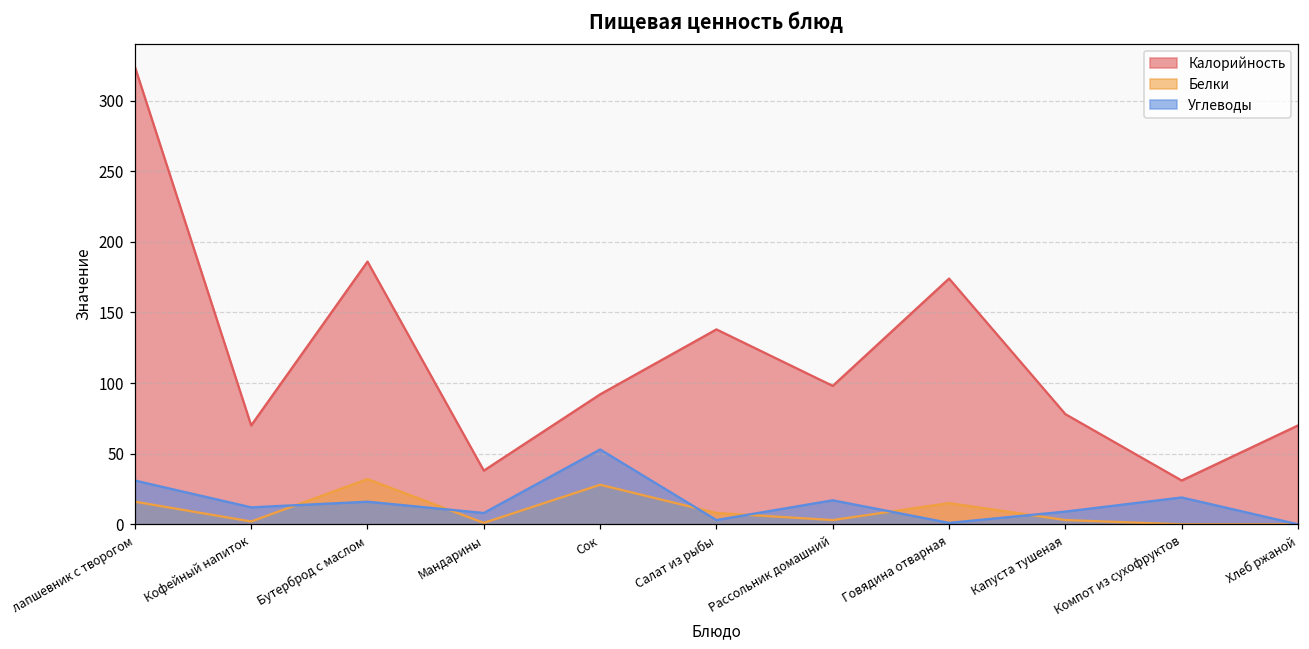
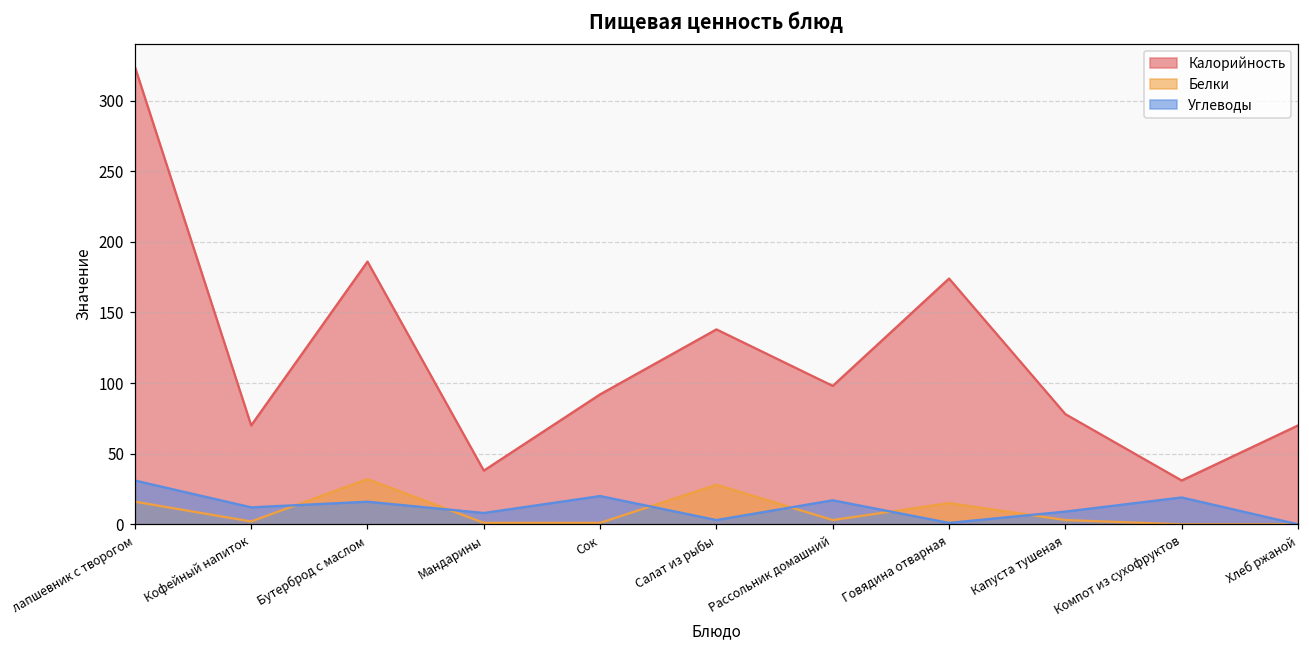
Белки, Сок: 28 -> 1
Углеводы, Сок: 53 -> 20
Белки, Салат из рыбы: 8 -> 28
